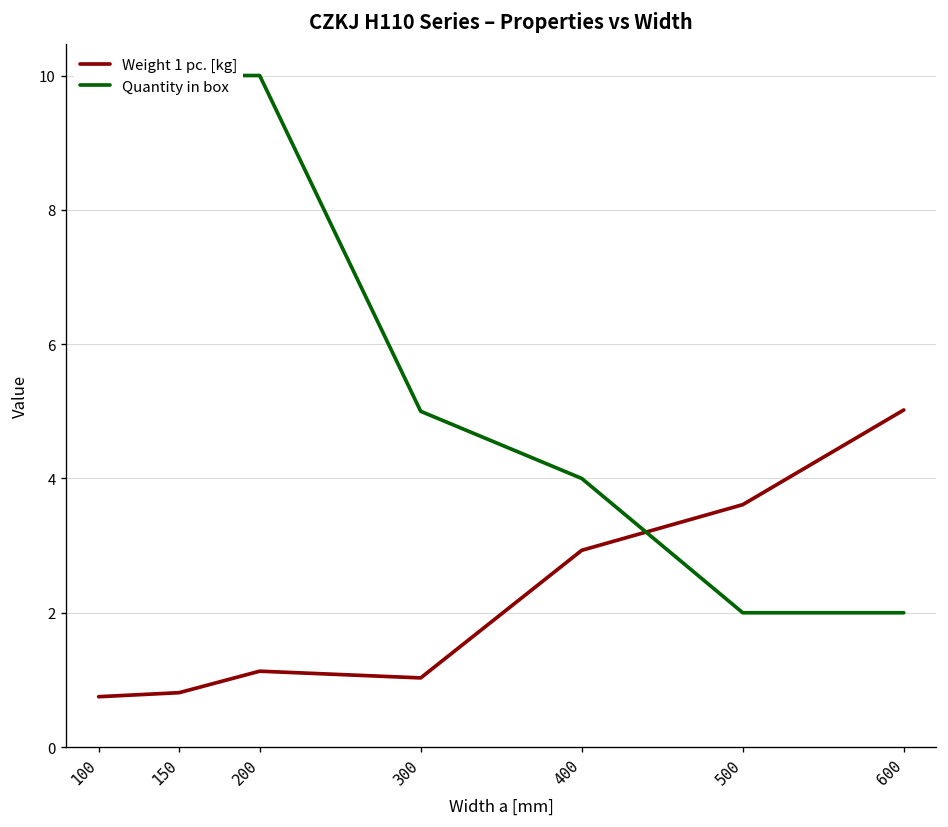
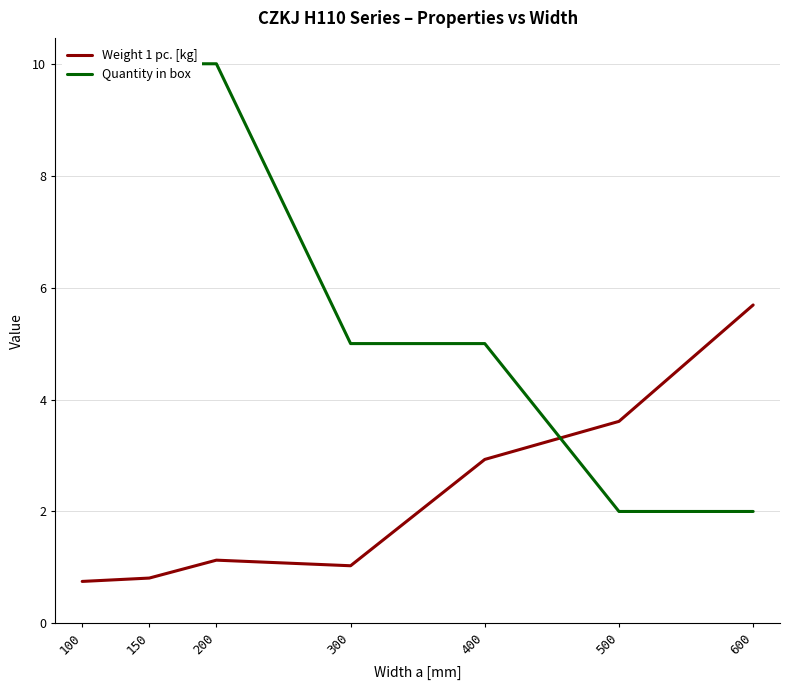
Quantity in box, 400: 4 -> 5
Weight 1 pc. [kg], 600: 5.0 -> 5.7
